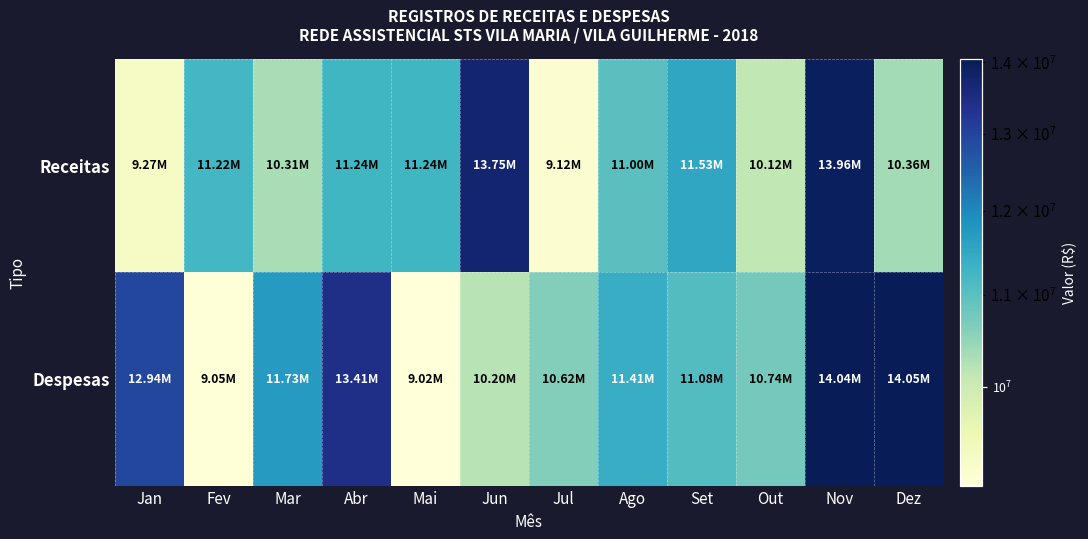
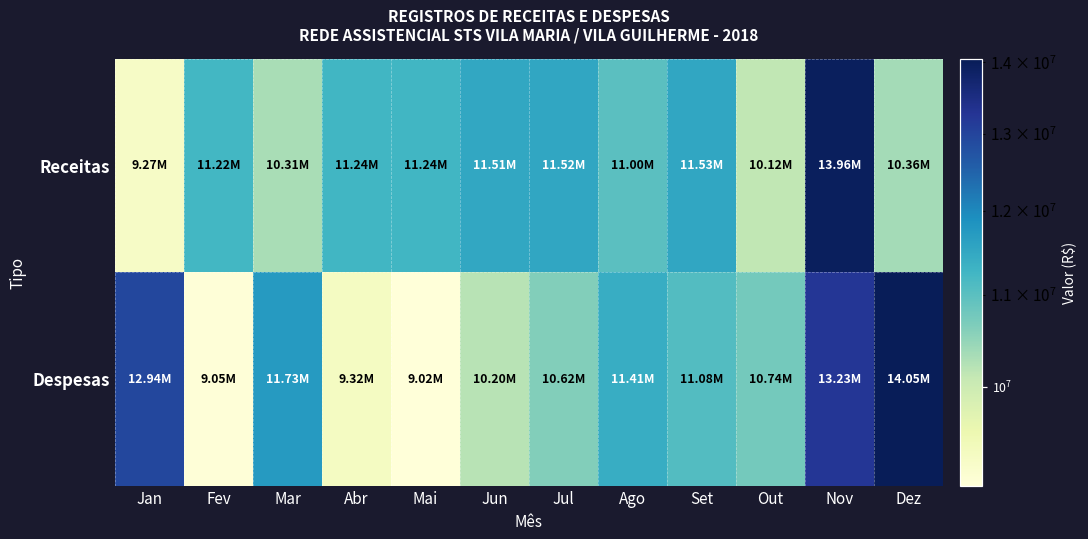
Receitas, Jun: 13.75M -> 11.51M
Receitas, Jul: 9.12M -> 11.52M
Despesas, Abr: 13.41M -> 9.32M
Despesas, Nov: 14.04M -> 13.23M
